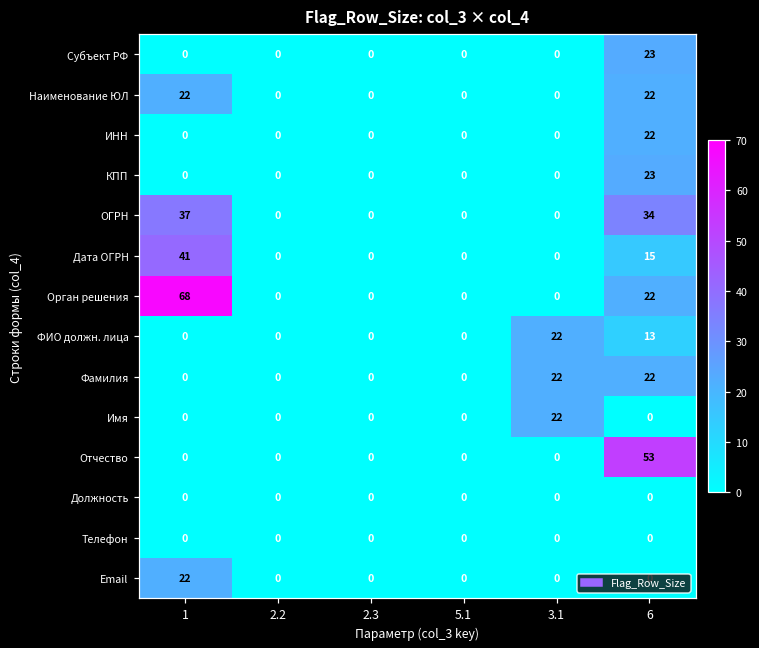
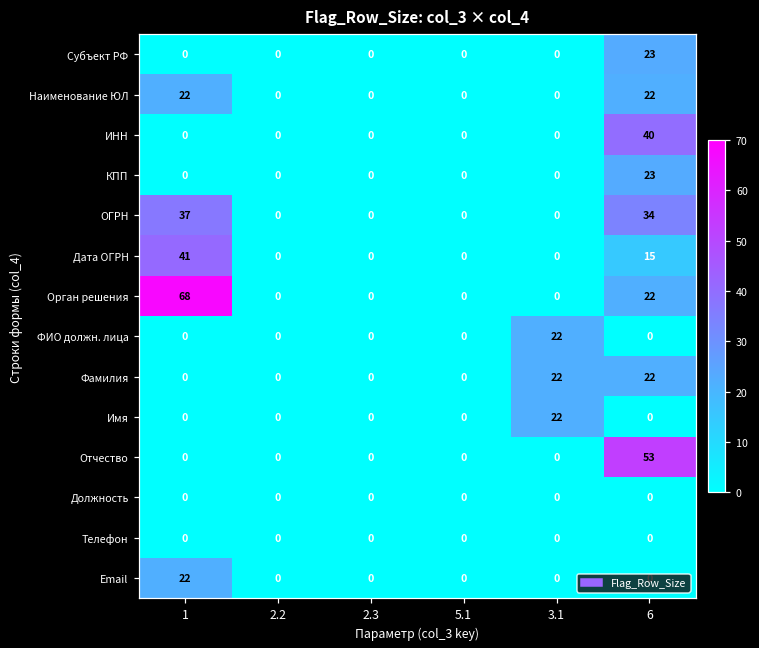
ИНН, 6: 22 -> 40
ФИО должн. лица, 6: 13 -> 0
